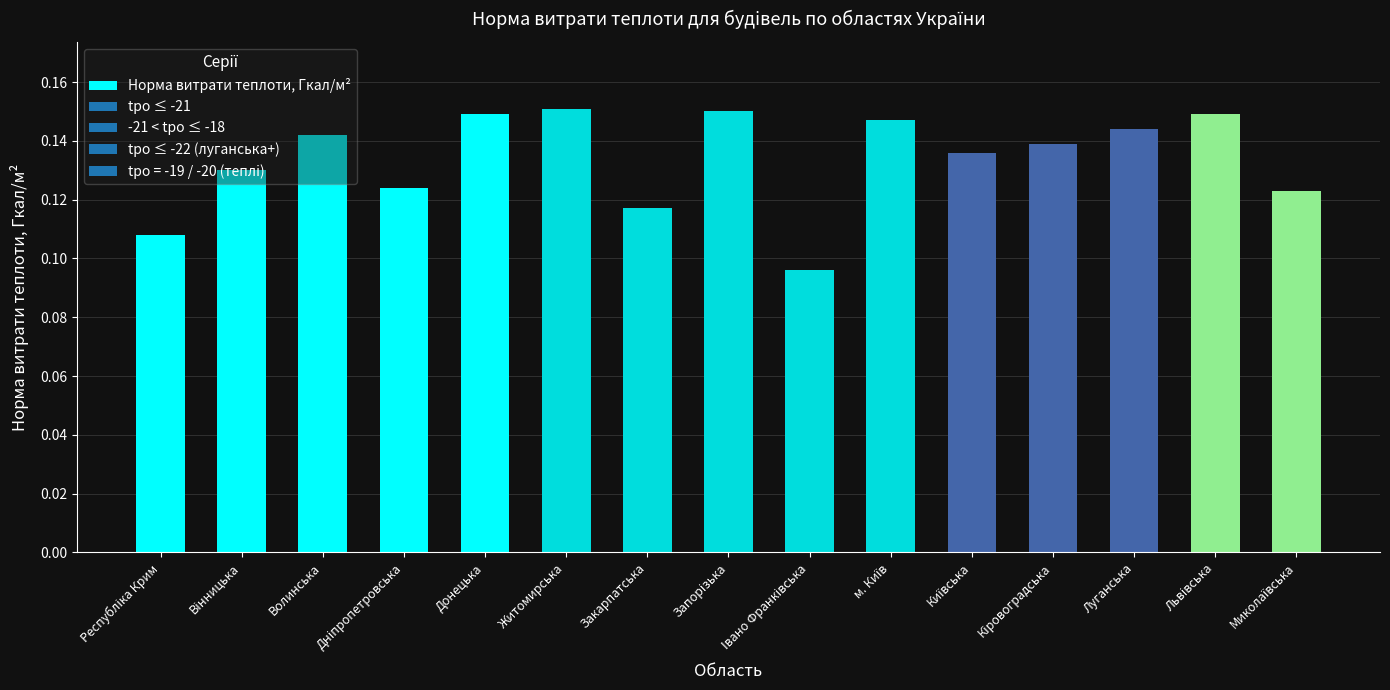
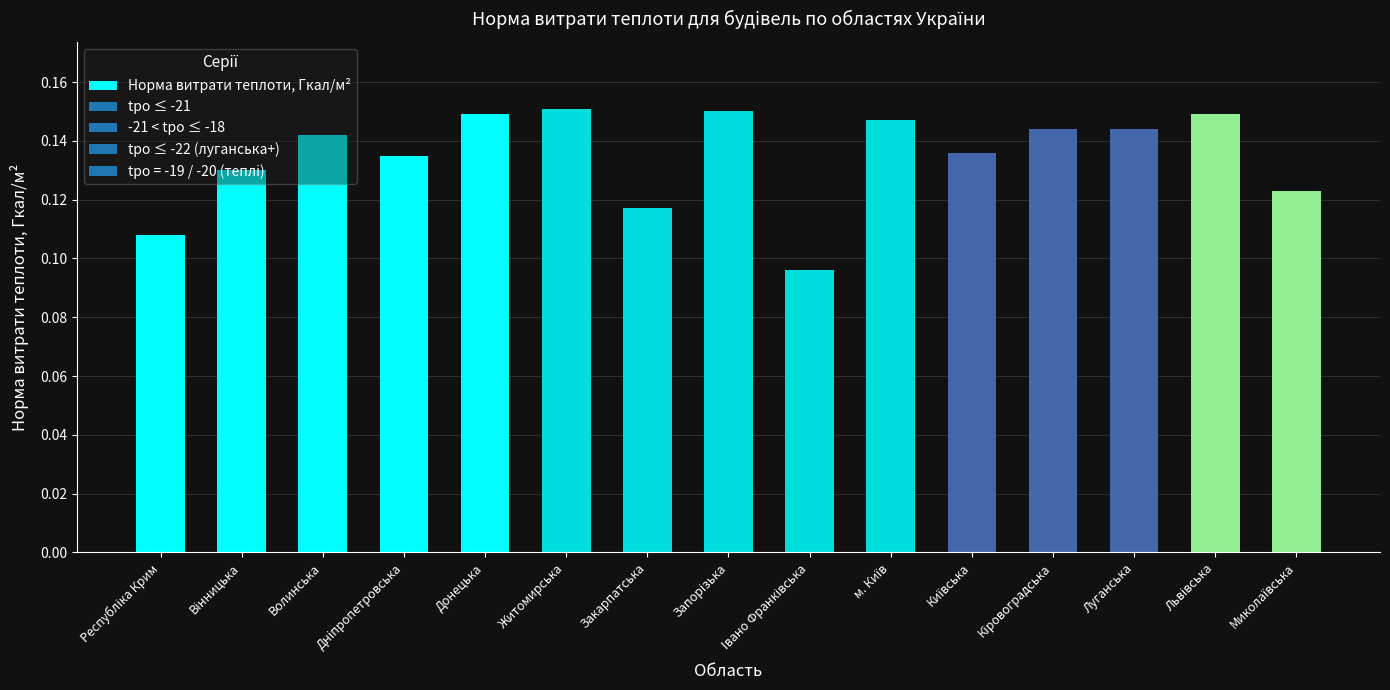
Дніпропетровська: 0.124 -> 0.135
Кіровоградська: 0.139 -> 0.144
